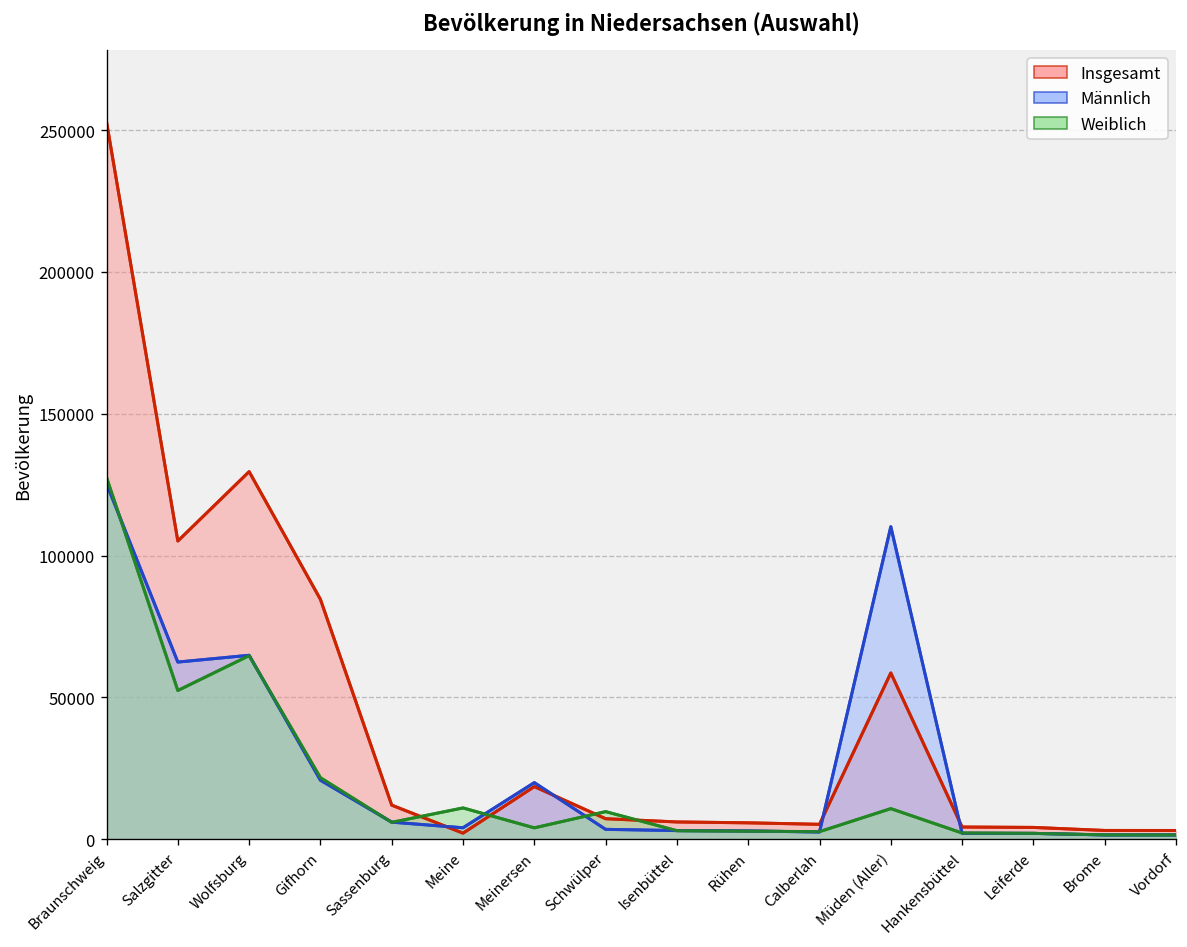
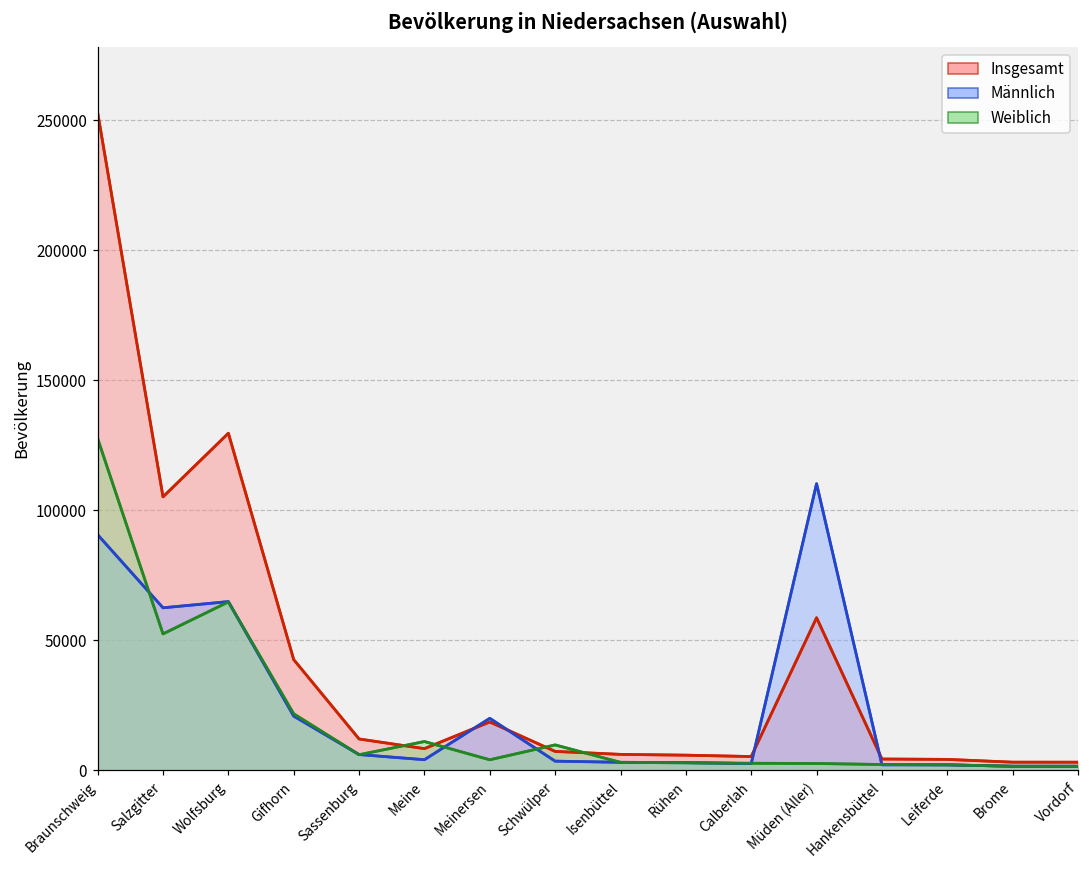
Männlich, Braunschweig: 125000 -> 91000
Insgesamt, Gifhorn: 85000 -> 43000
Insgesamt, Meine: 2000 -> 8000
Weiblich, Müden (Aller): 11000 -> 3000
